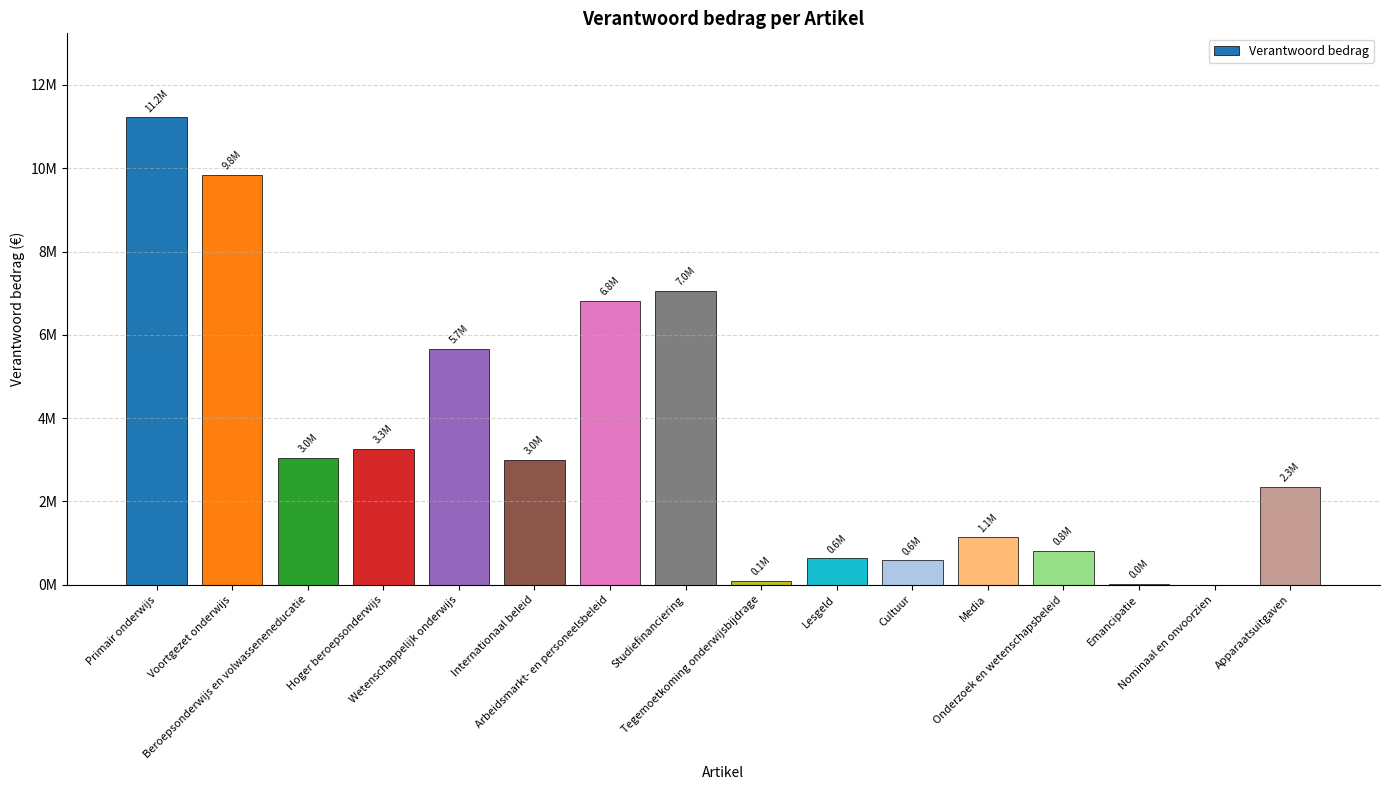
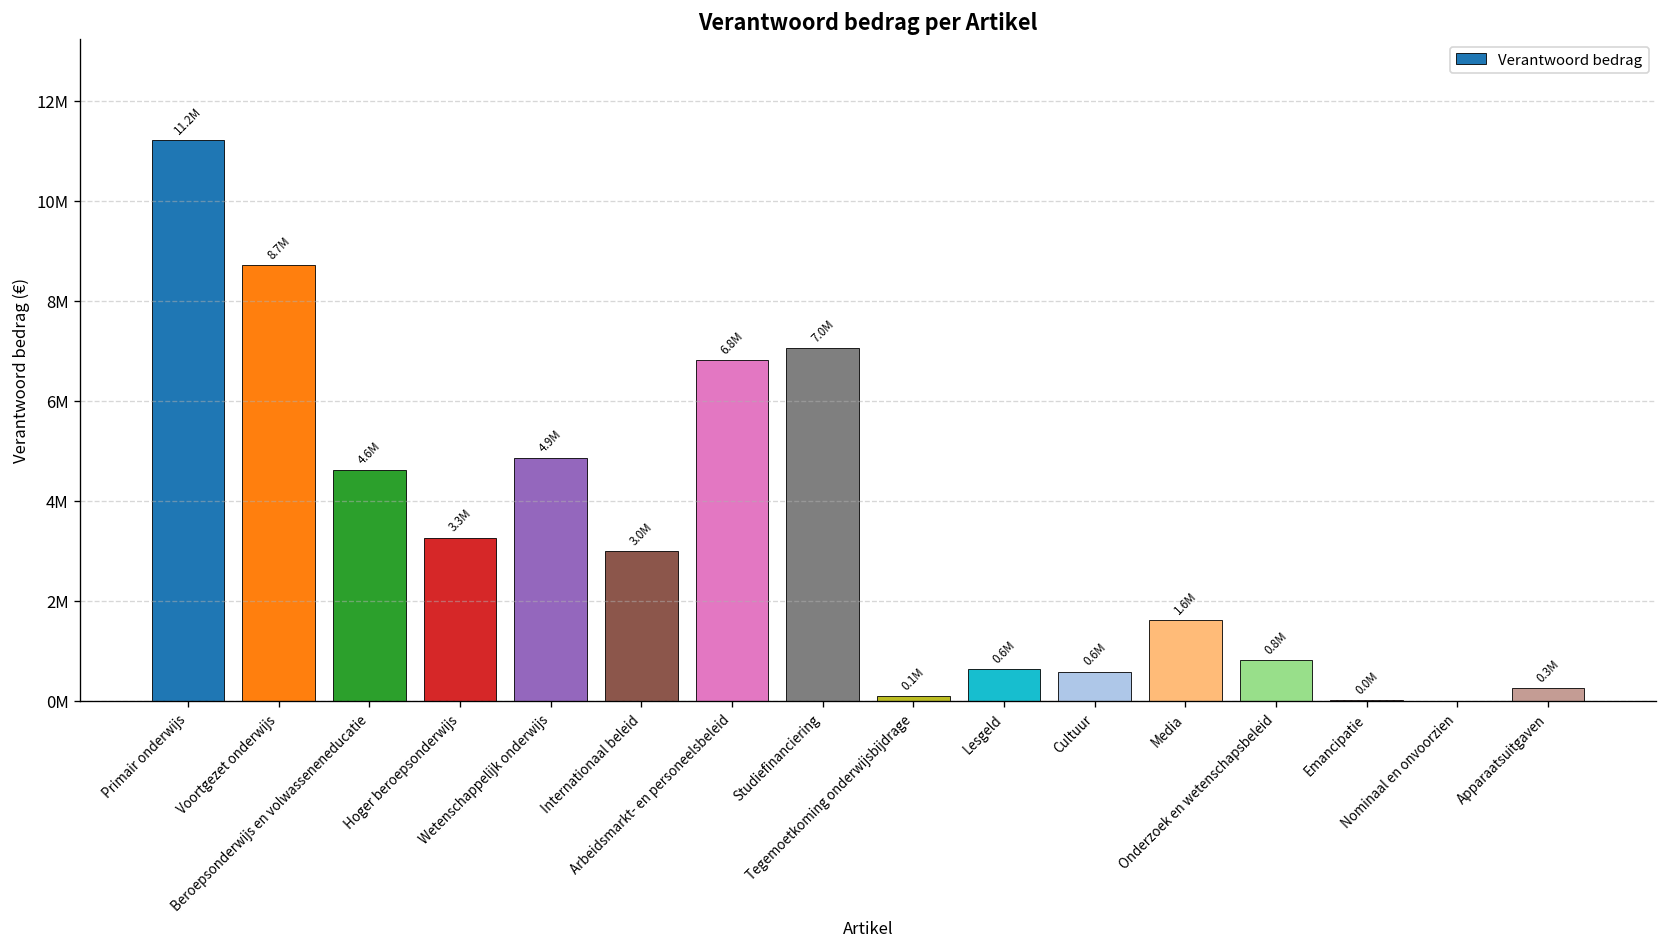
Voortgezet onderwijs: 9.8M -> 8.7M
Beroepsonderwijs en volwasseneneducatie: 3.0M -> 4.6M
Wetenschappelijk onderwijs: 5.7M -> 4.9M
Media: 1.1M -> 1.6M
Apparaatsuitgaven: 2.3M -> 0.3M
